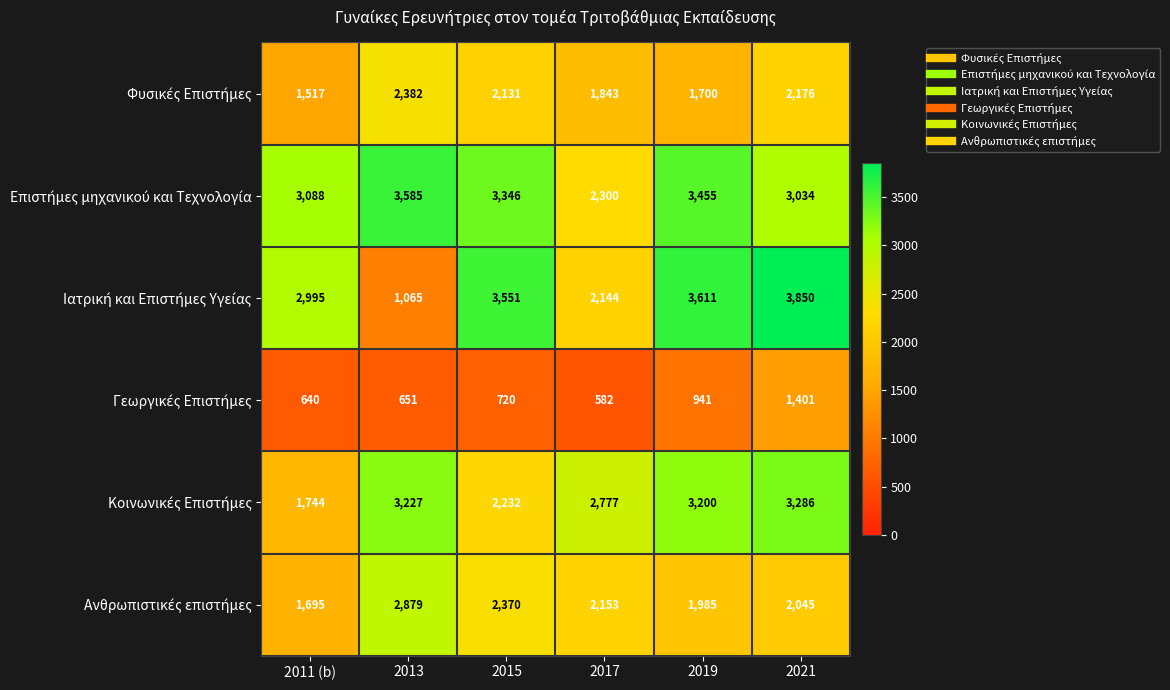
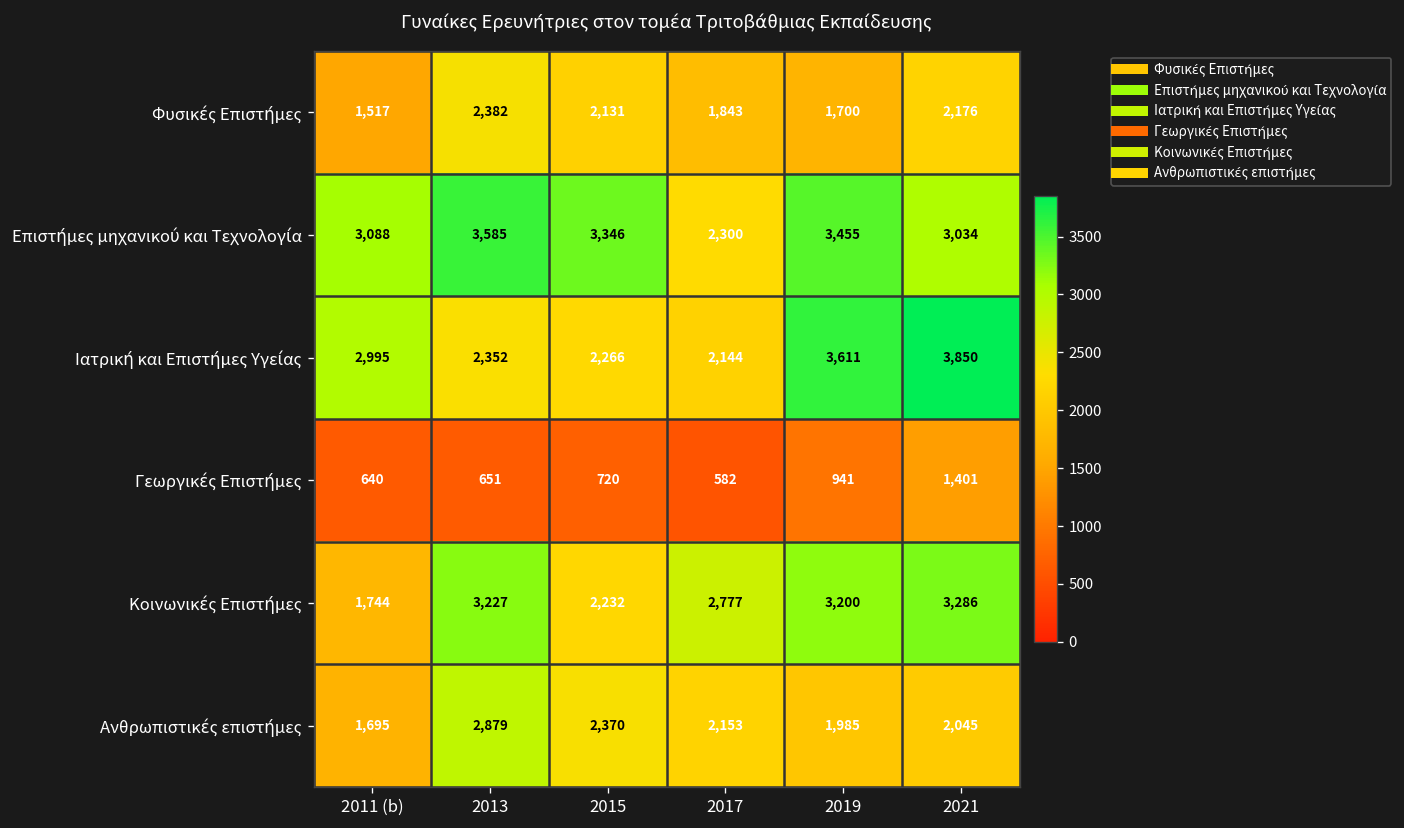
Ιατρική και Επιστήμες Υγείας, 2013: 1,065 -> 2,352
Ιατρική και Επιστήμες Υγείας, 2015: 3,551 -> 2,266
